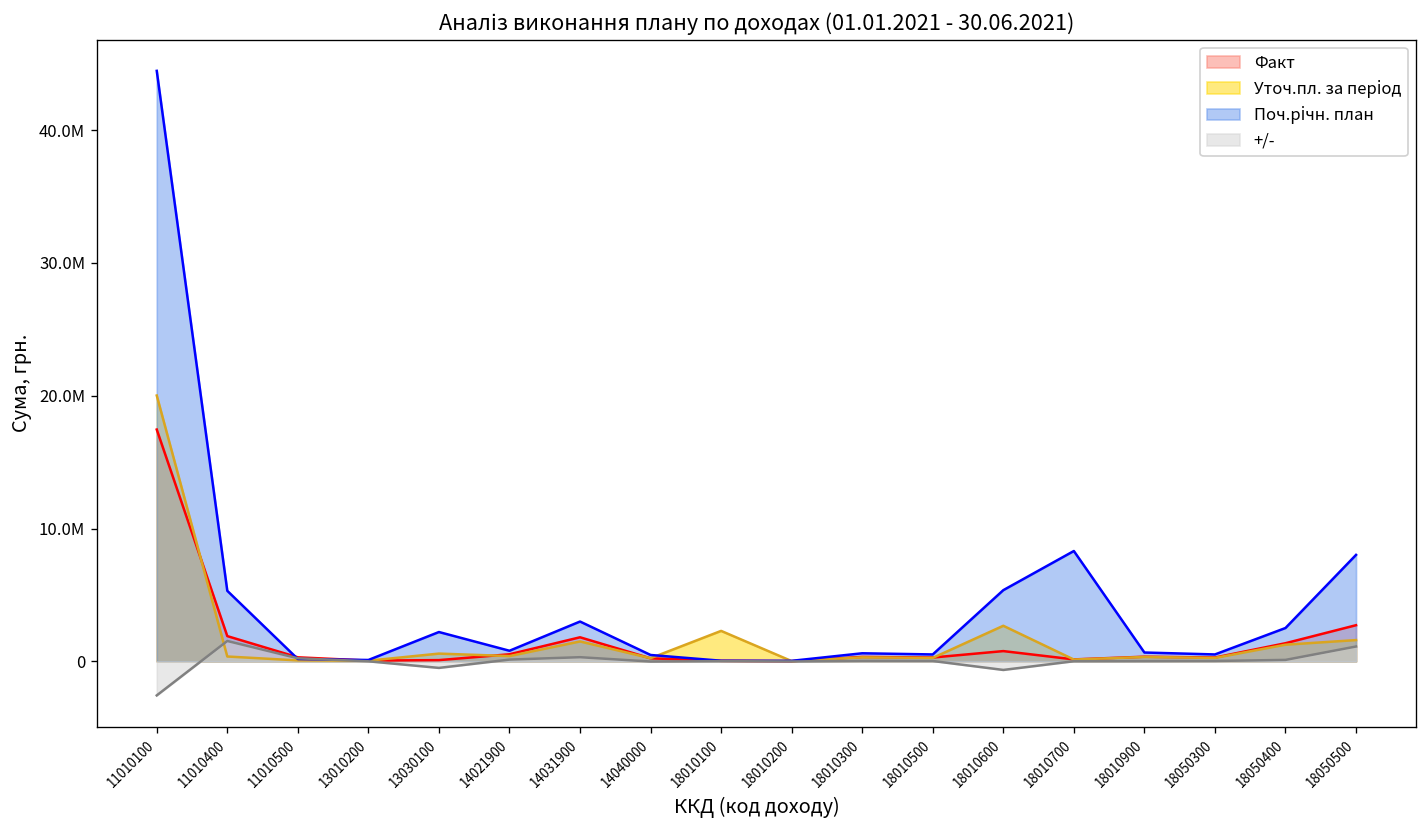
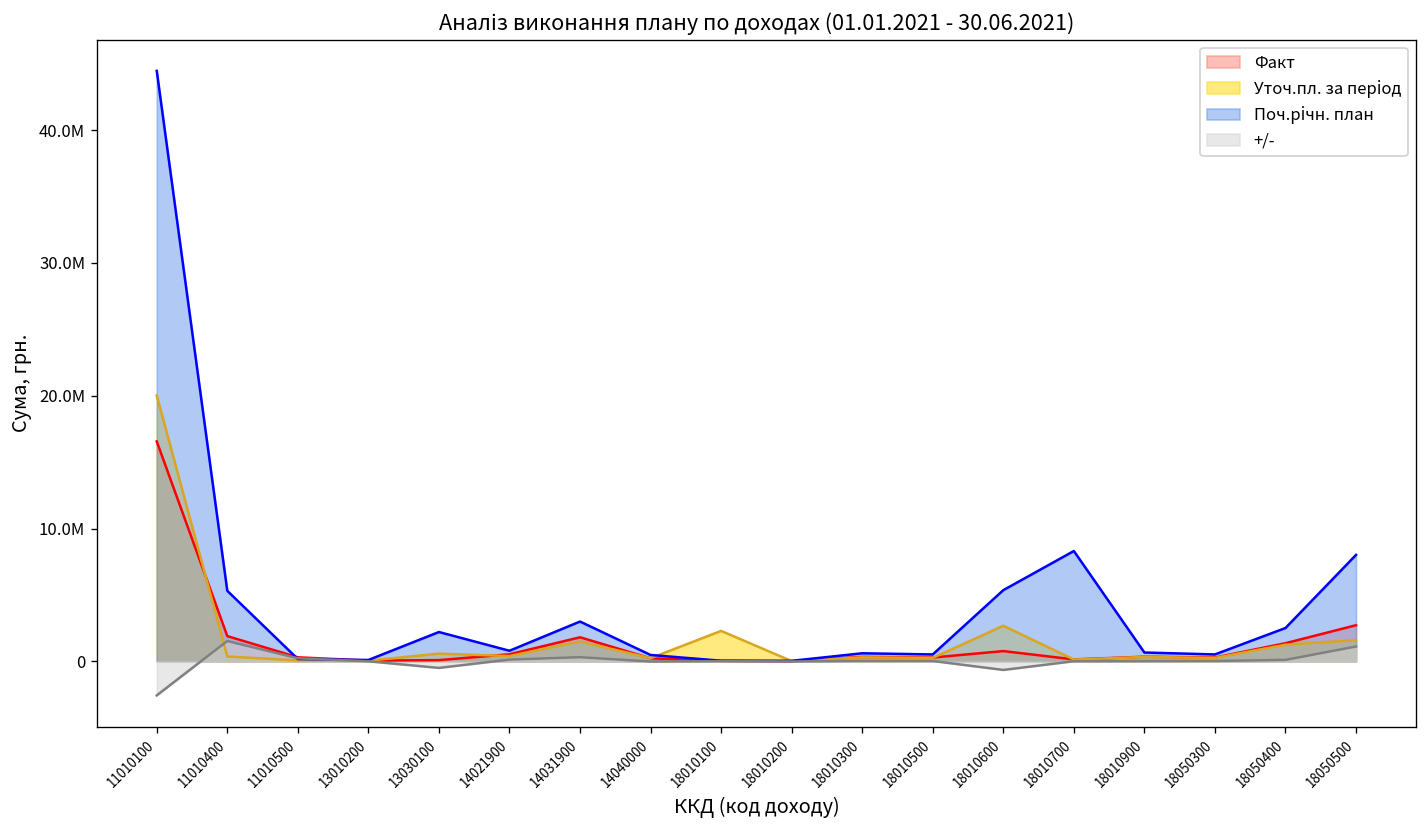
Факт, 11010100: 17500000 -> 16600000
